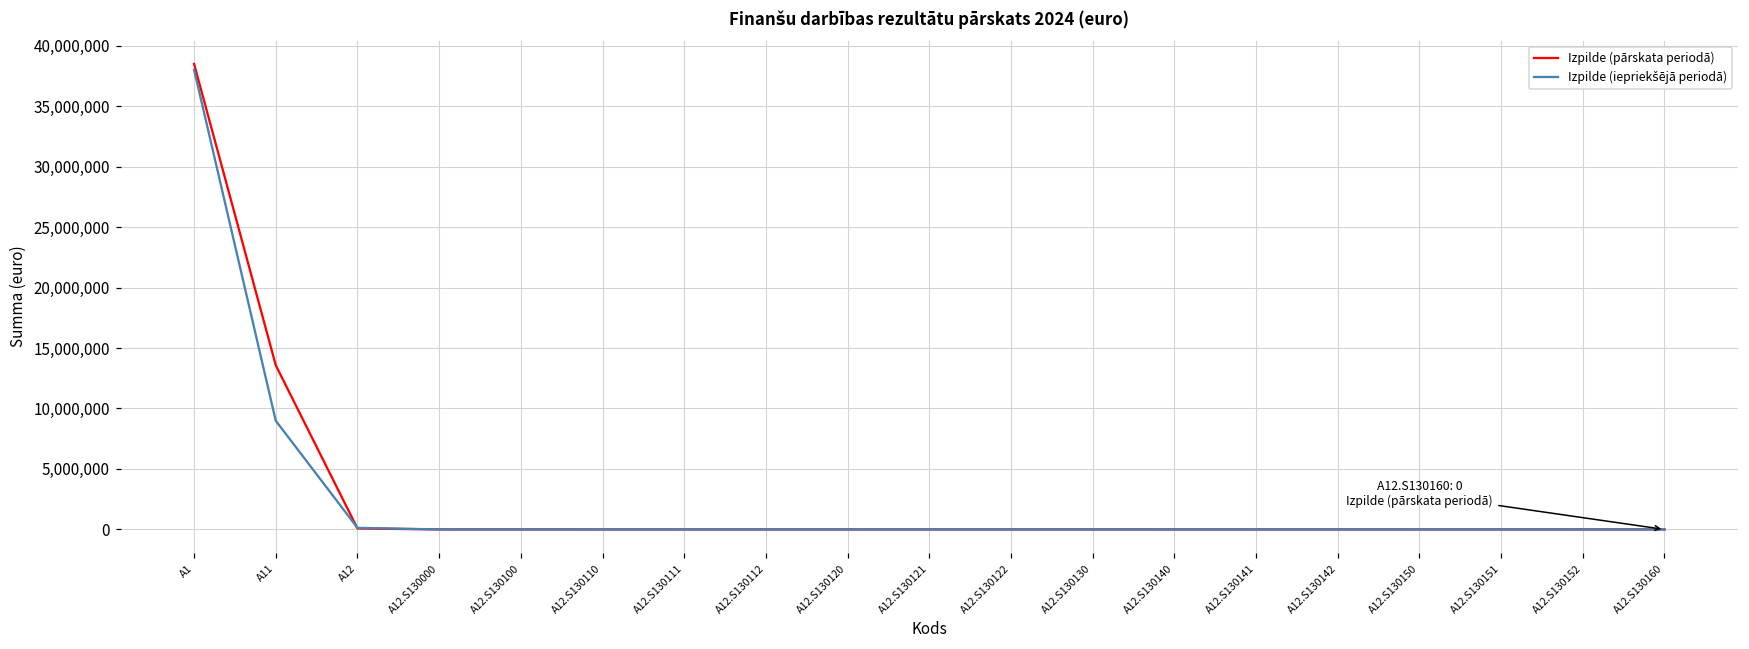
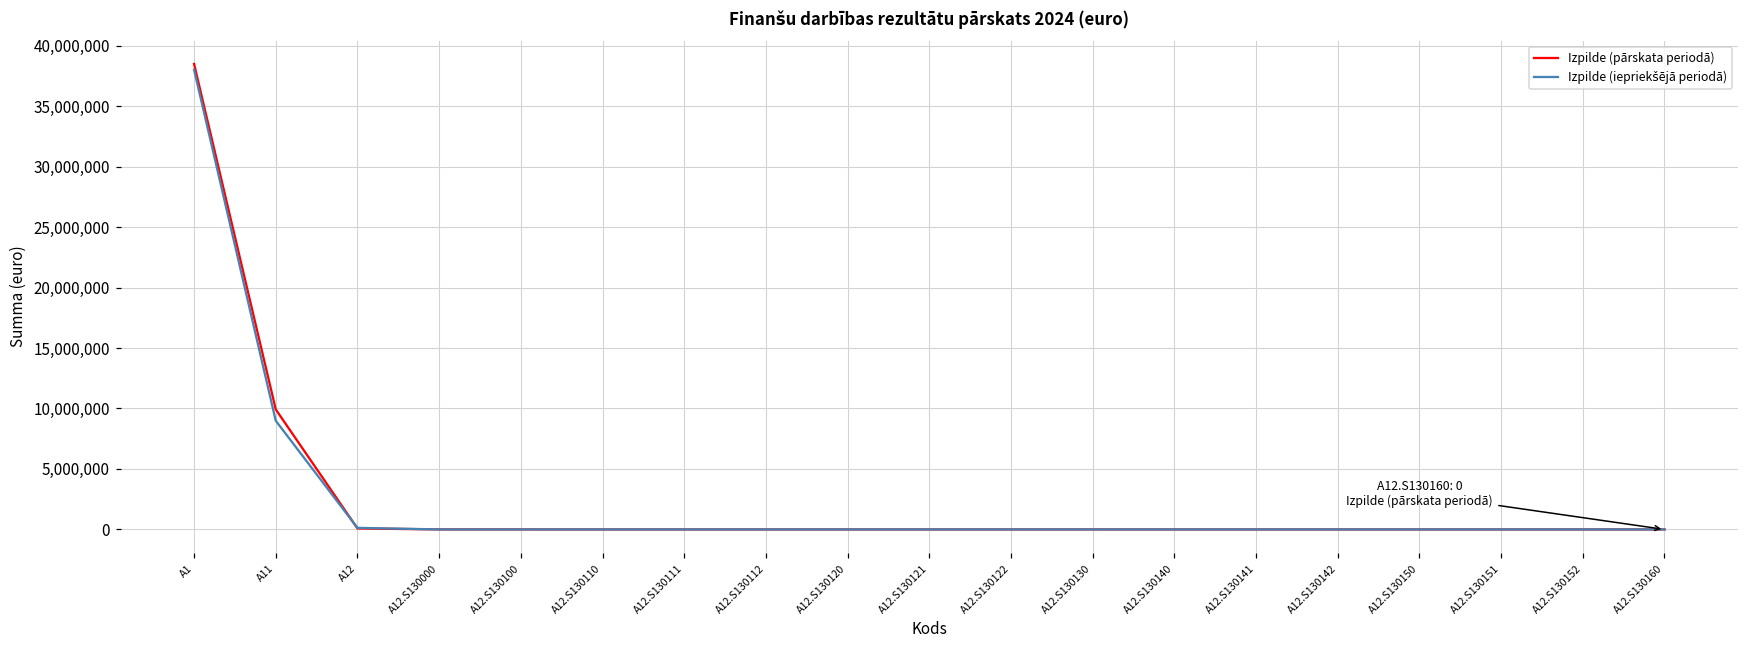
Izpilde (pārskata periodā), A11: 13,600,000 -> 9,900,000
